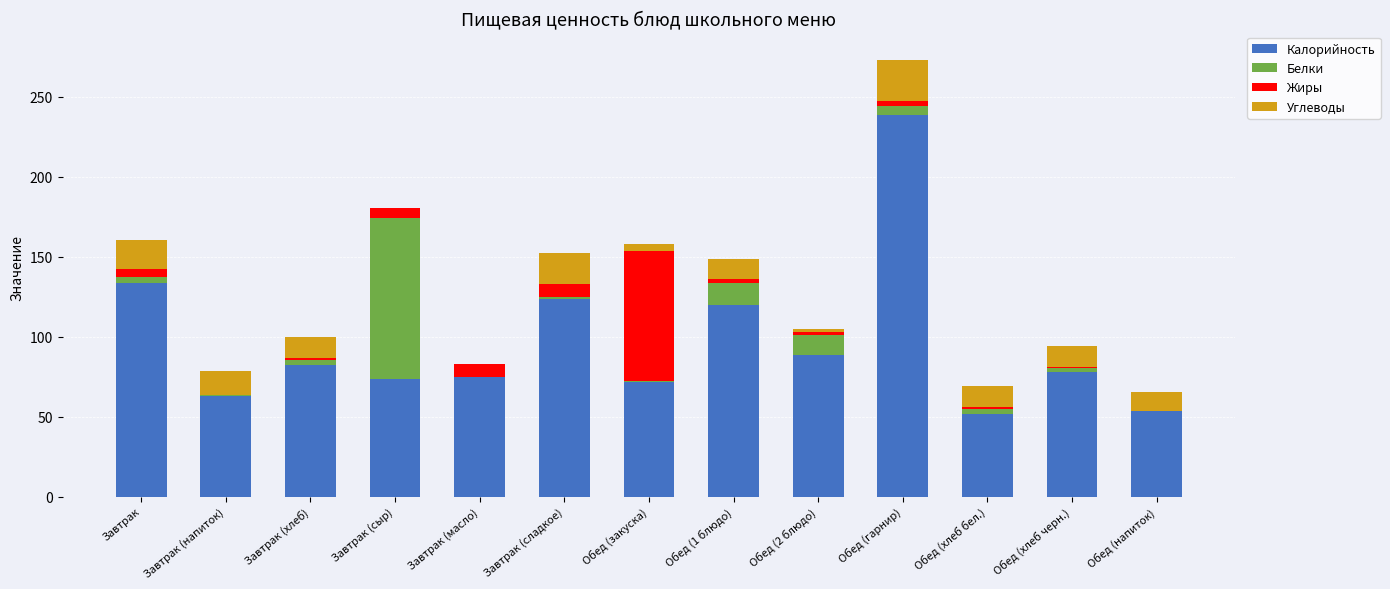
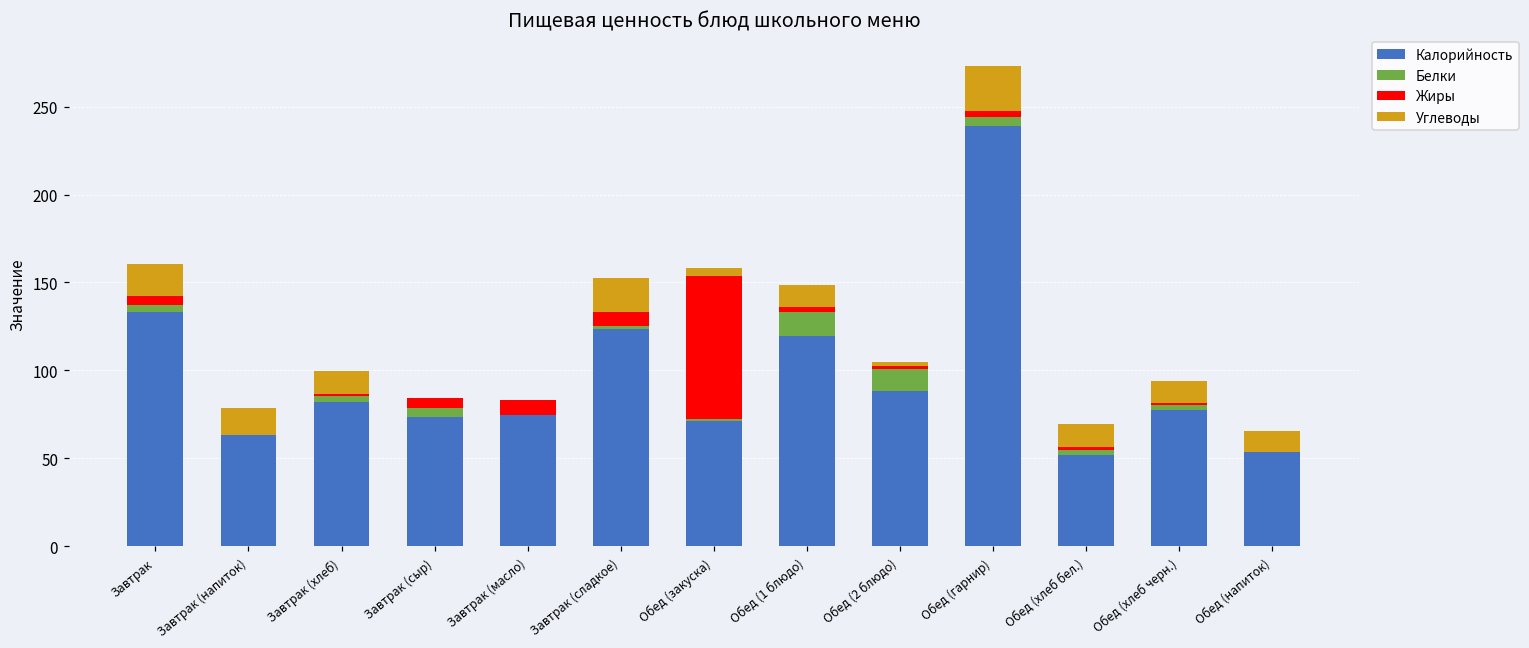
Белки, Завтрак (сыр): 101 -> 5
